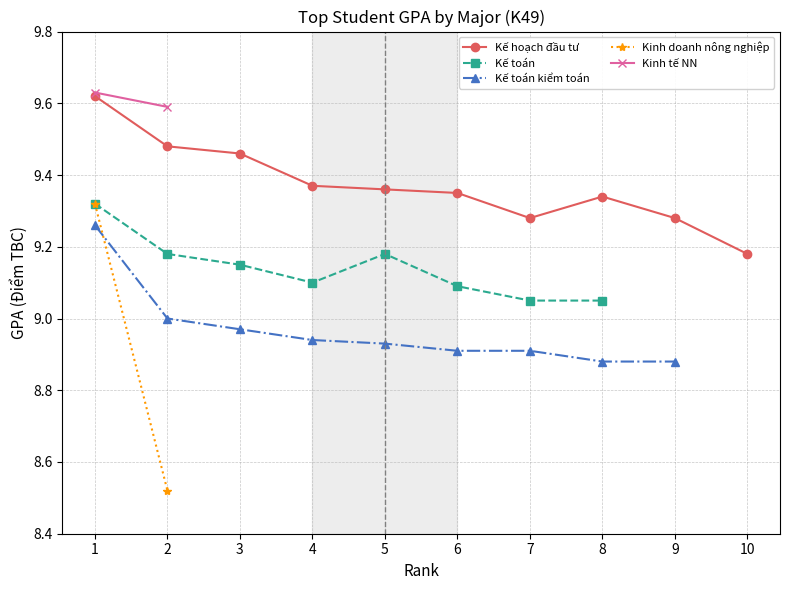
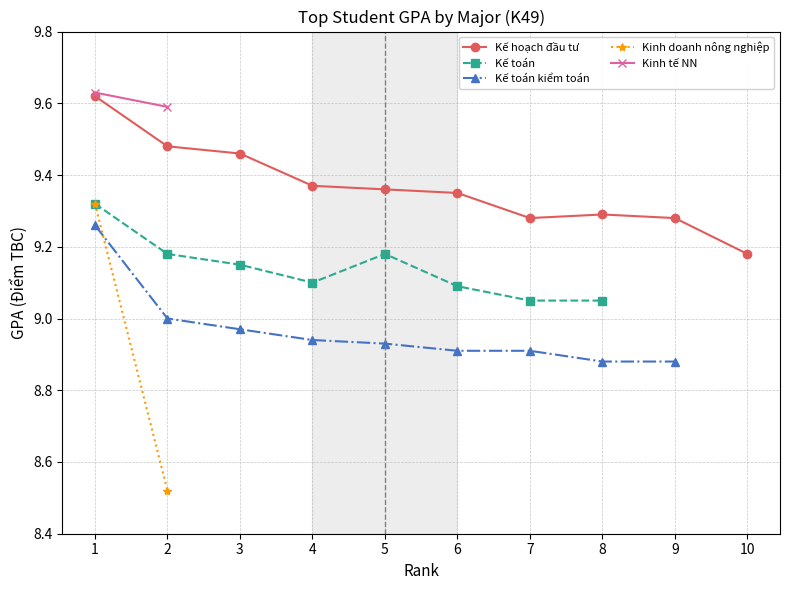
Kế hoạch đầu tư, 8: 9.34 -> 9.29
